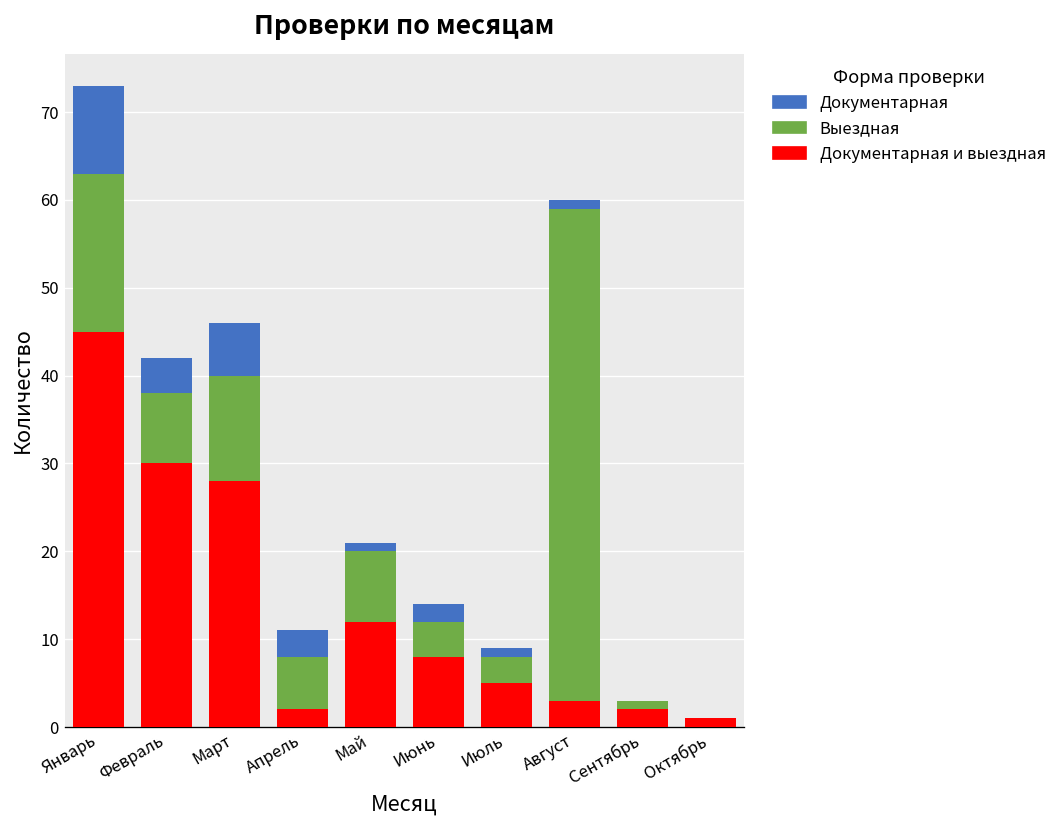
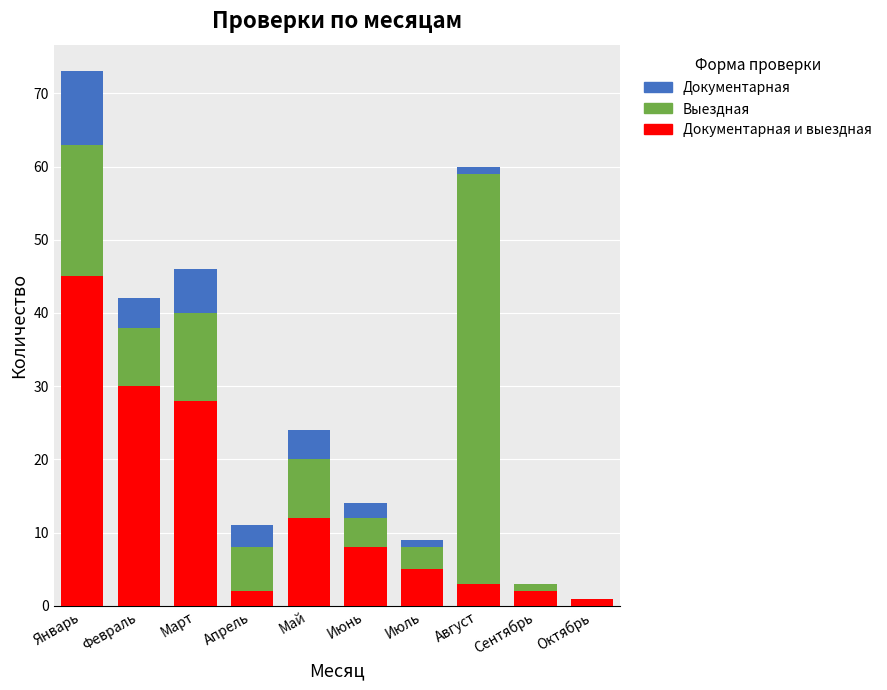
Документарная, Май: 1 -> 4
